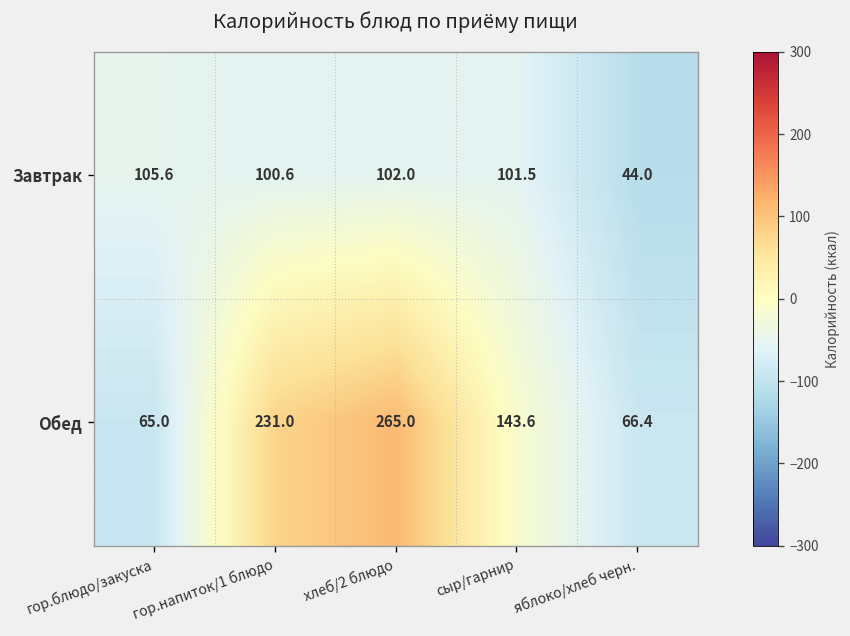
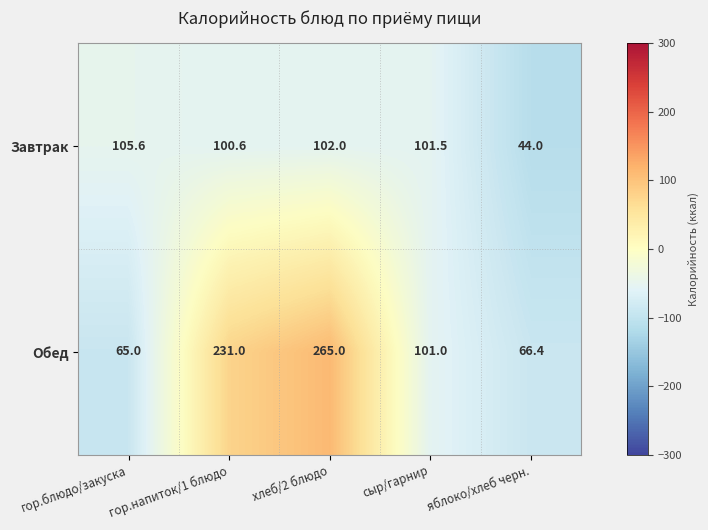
Обед, сыр/гарнир: 143.6 -> 101.0
